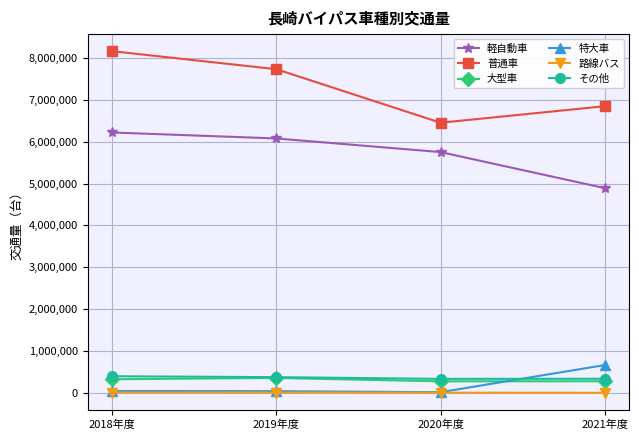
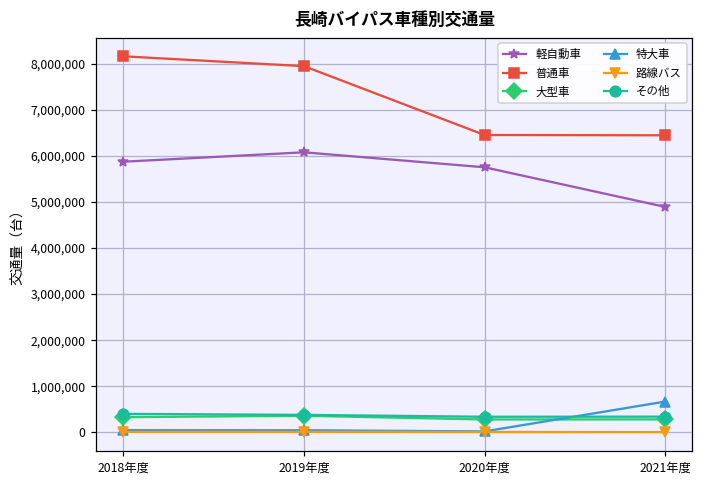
軽自動車, 2018年度: 6,200,000 -> 5,900,000
普通車, 2019年度: 7,700,000 -> 7,900,000
普通車, 2021年度: 6,800,000 -> 6,400,000
